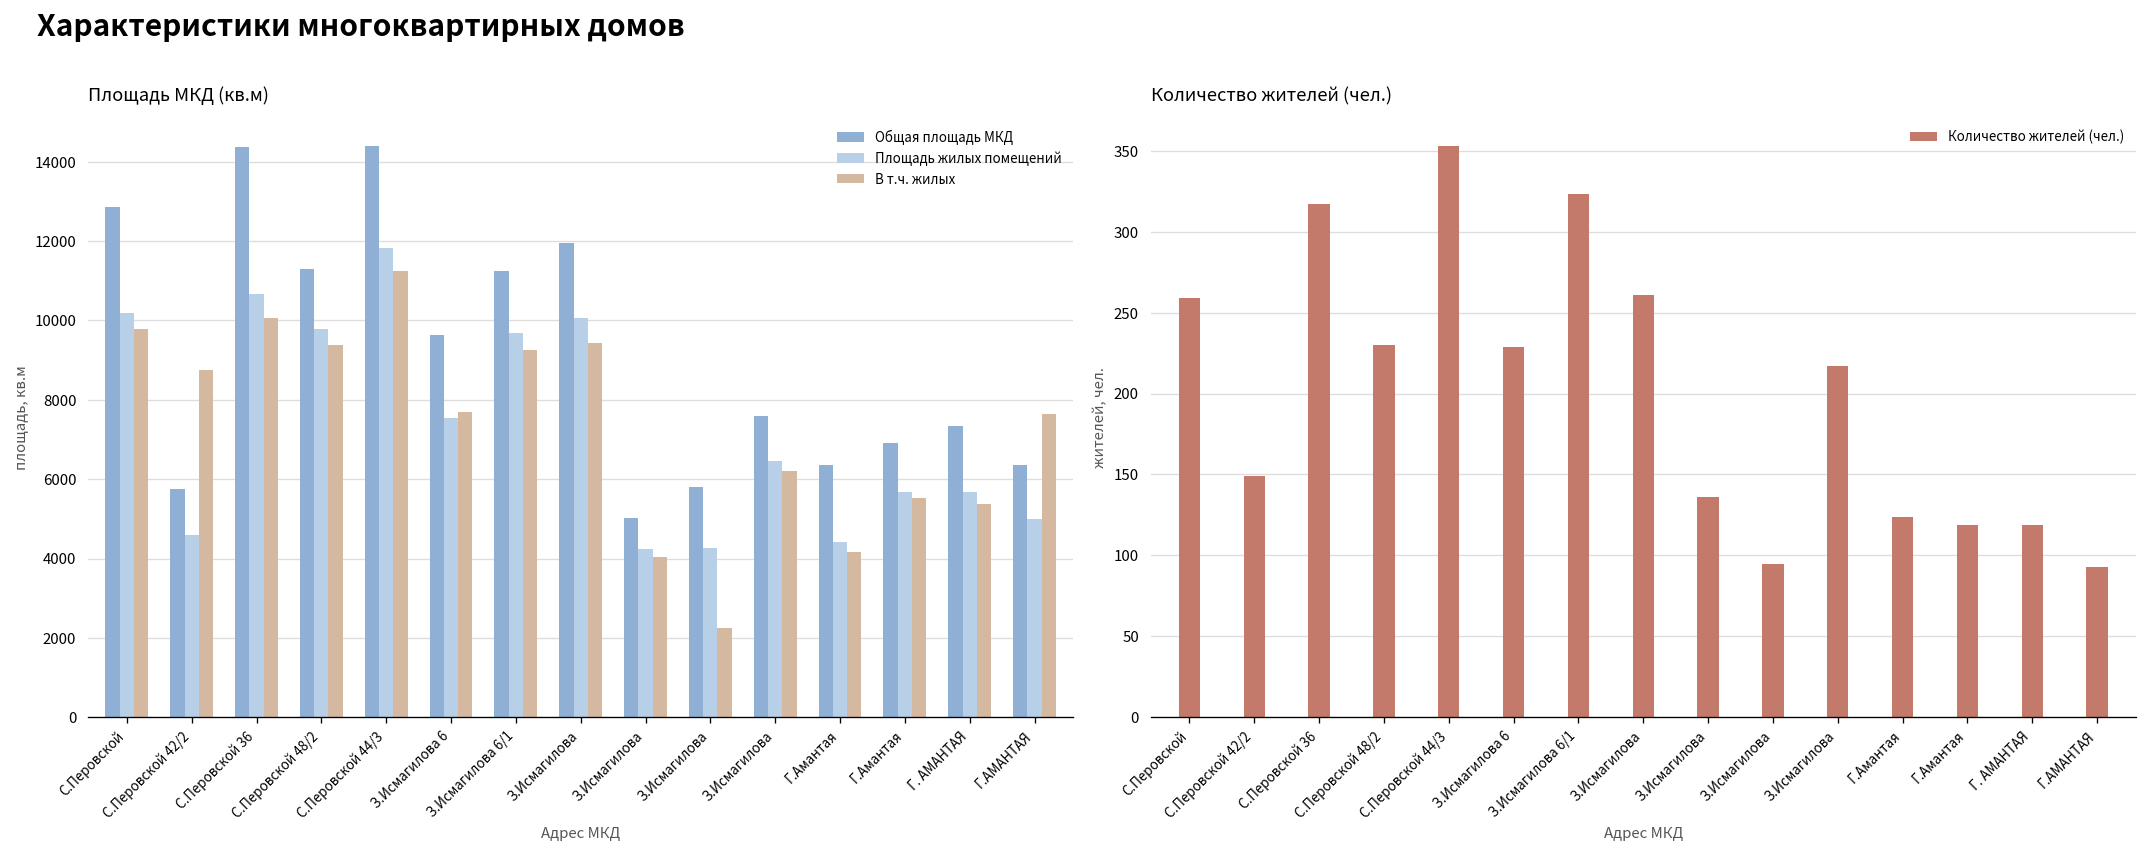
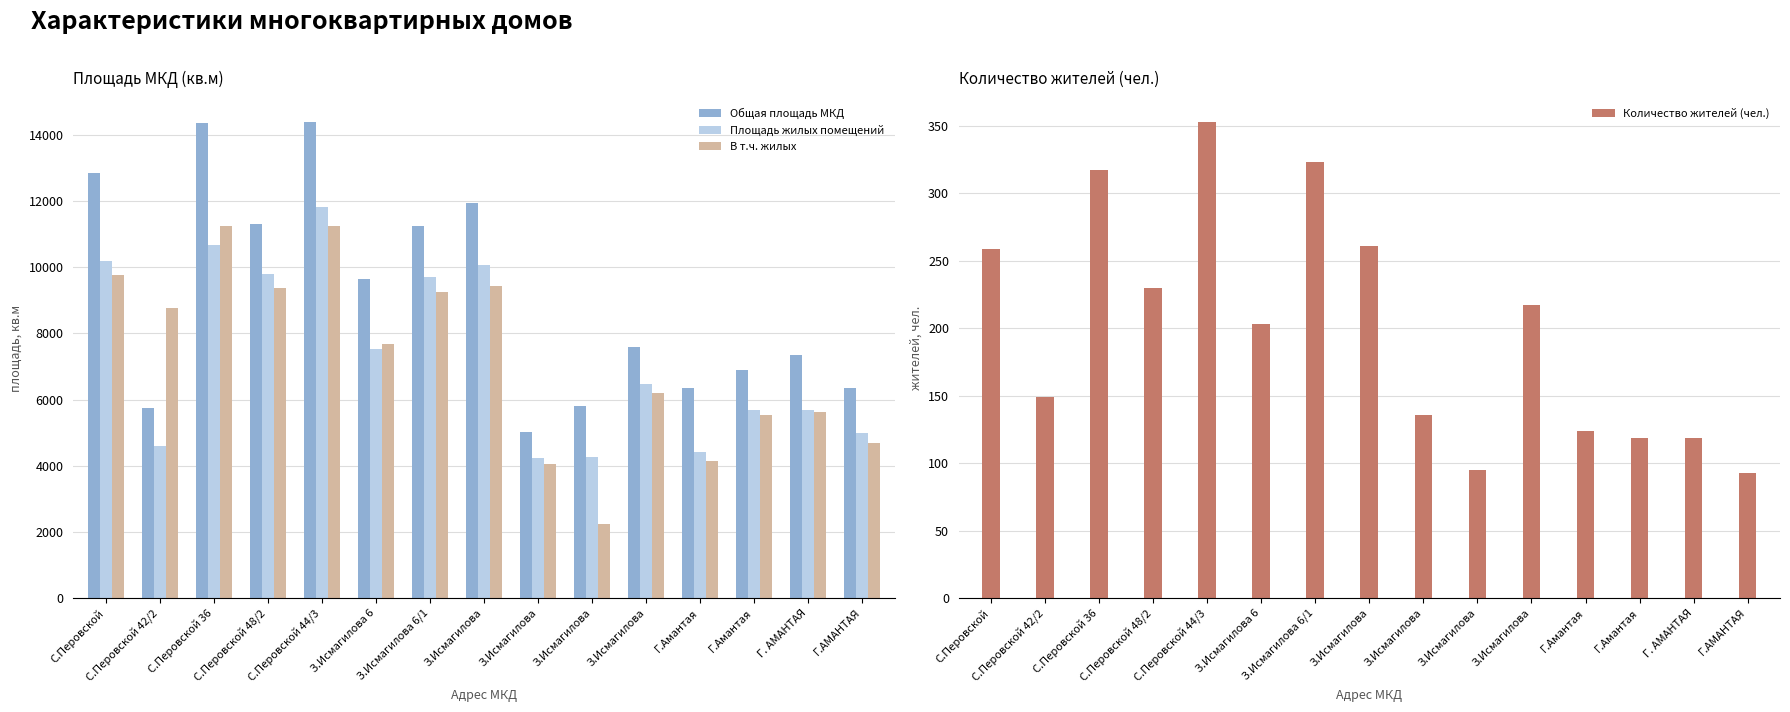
Площадь МКД (кв.м), В т.ч. жилых, С.Перовской 36: 10000 -> 11200
Площадь МКД (кв.м), В т.ч. жилых, Г. АМАНТАЯ: 5400 -> 5600
Площадь МКД (кв.м), В т.ч. жилых, Г.АМАНТАЯ: 7700 -> 4700
Количество жителей (чел.), З.Исмагилова 6: 229 -> 203
